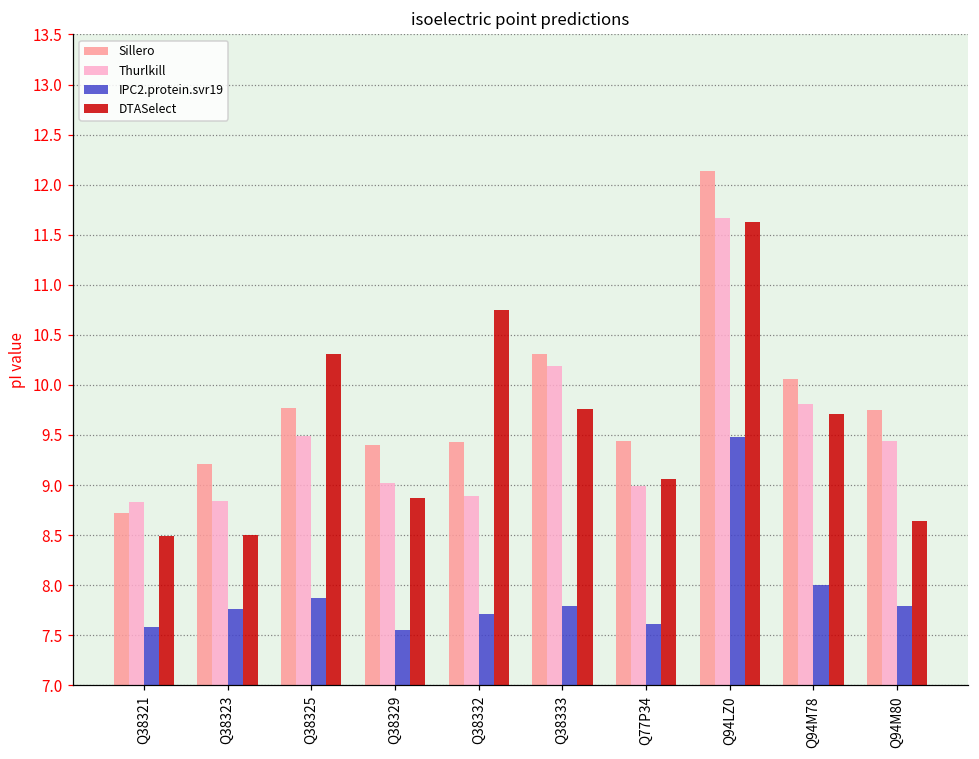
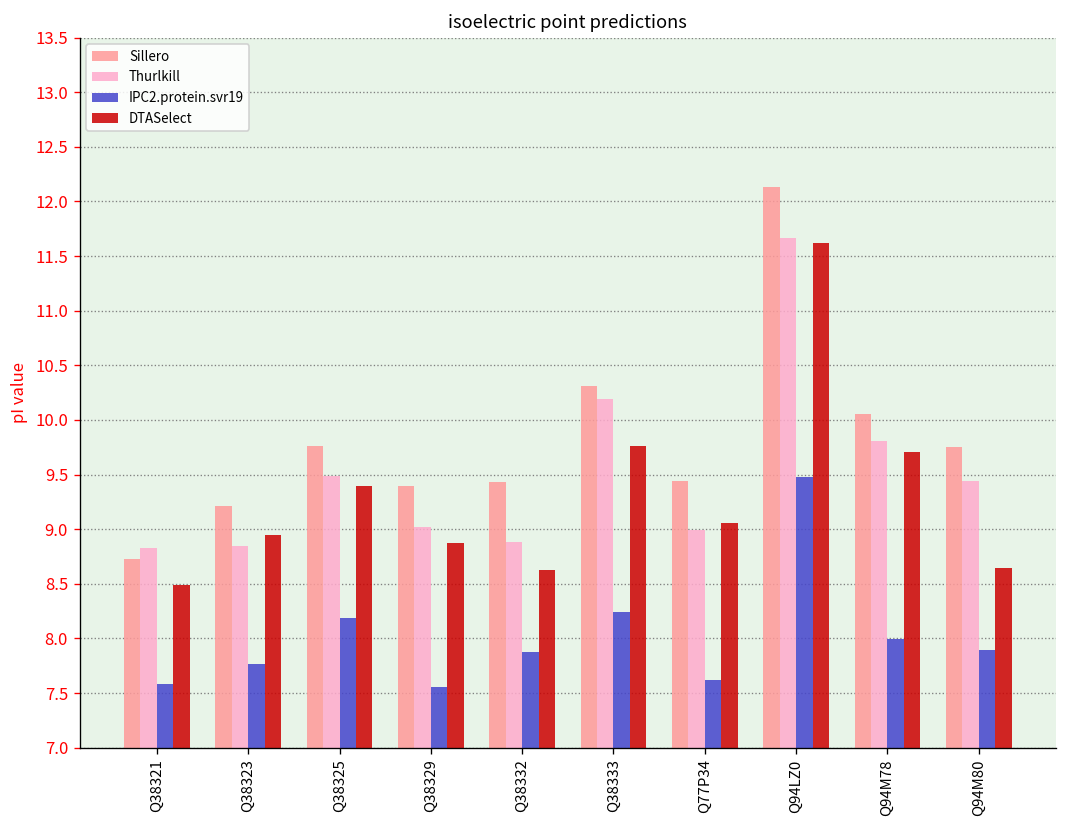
DTASelect, Q38323: 8.5 -> 8.9
IPC2.protein.svr19, Q38325: 7.9 -> 8.2
DTASelect, Q38325: 10.3 -> 9.4
IPC2.protein.svr19, Q38332: 7.7 -> 7.9
DTASelect, Q38332: 10.7 -> 8.6
IPC2.protein.svr19, Q38333: 7.8 -> 8.2
IPC2.protein.svr19, Q94M80: 7.8 -> 7.9
